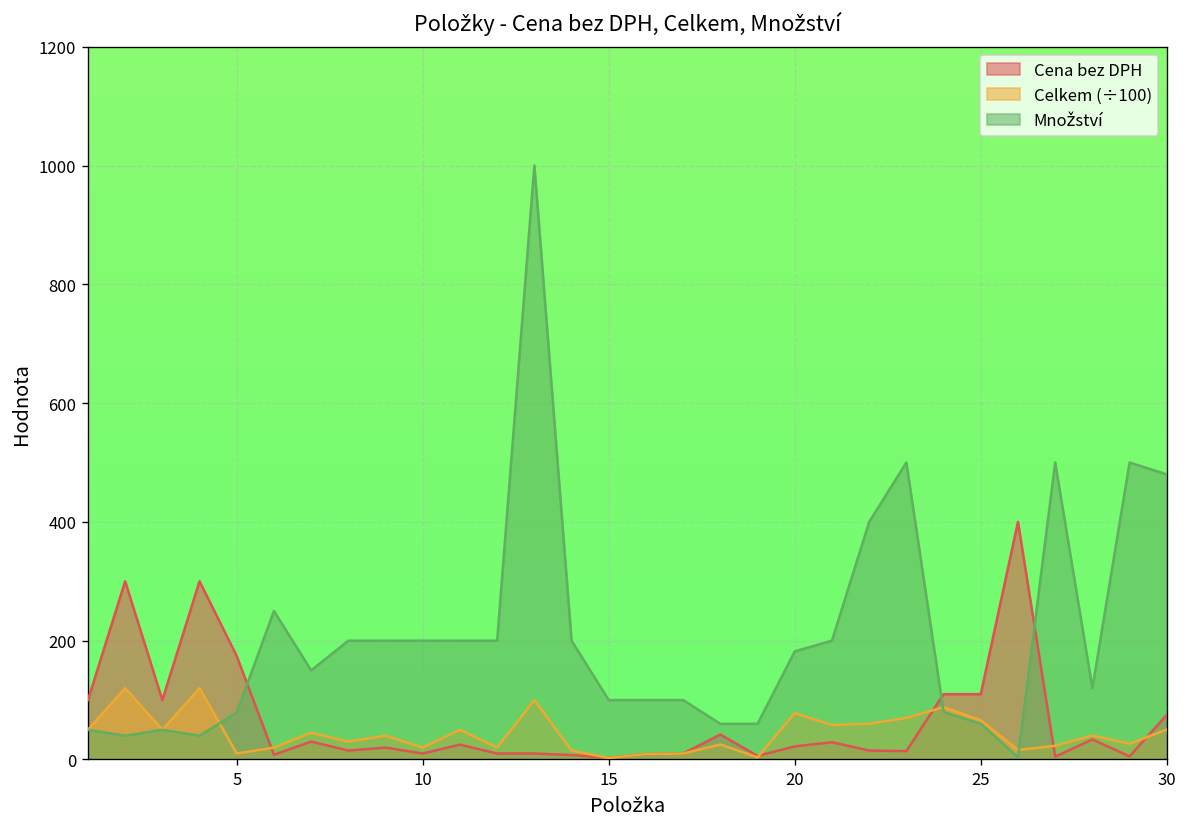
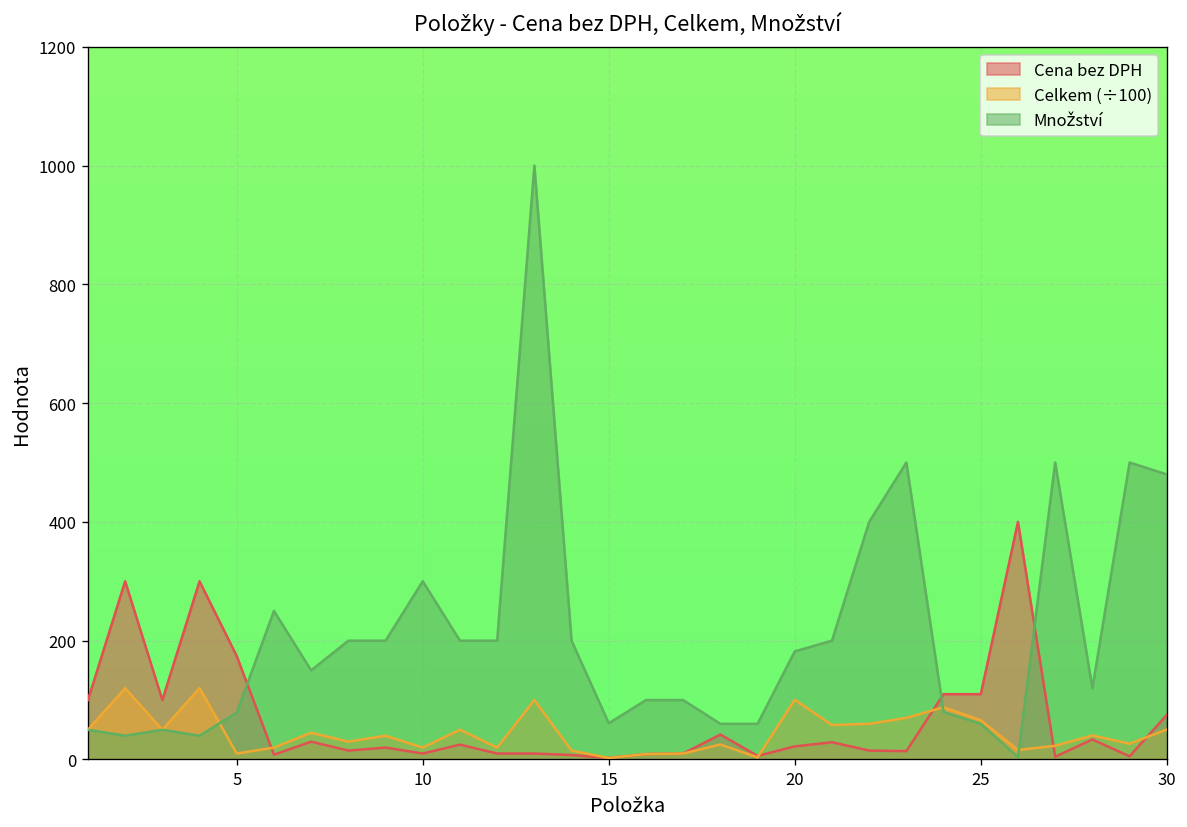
Množství, 10: 200 -> 300
Množství, 15: 100 -> 60
Celkem (÷100), 20: 80 -> 100
